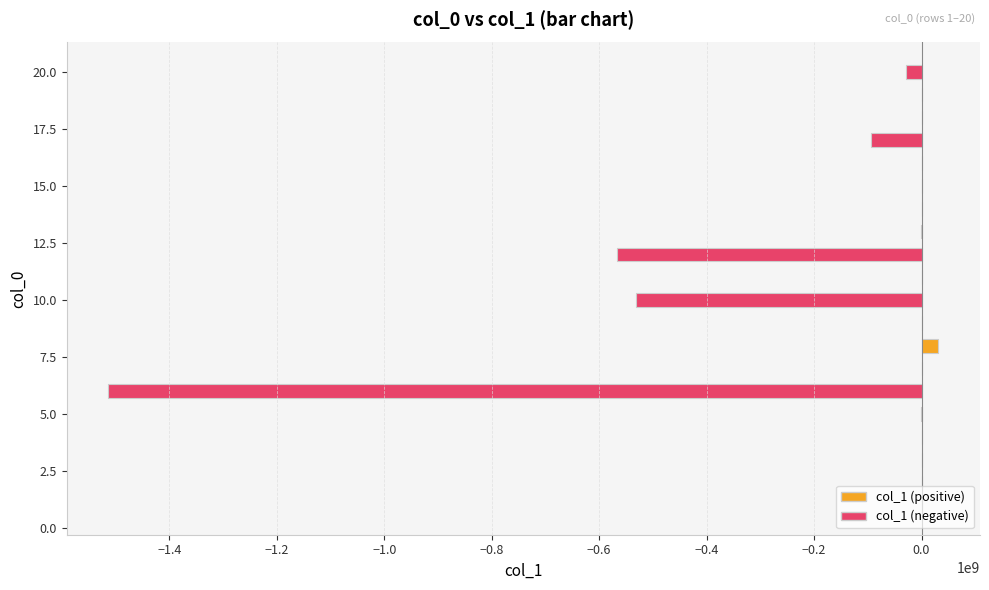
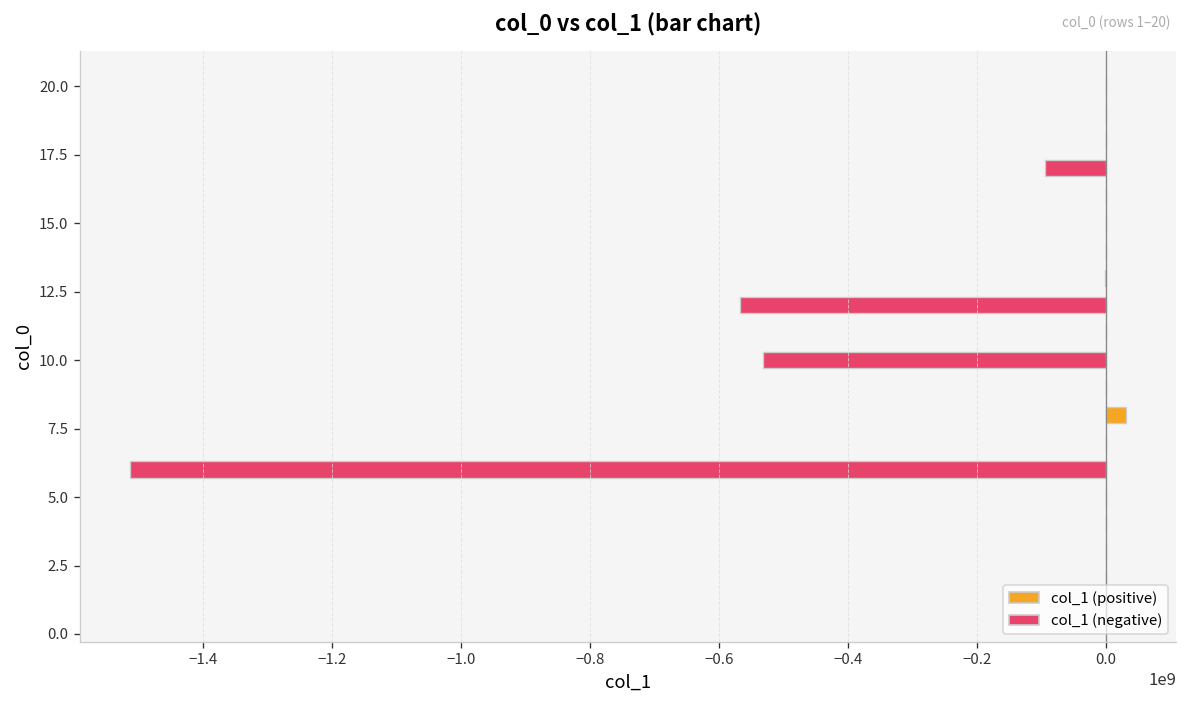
20.0: -30000000 -> 0
